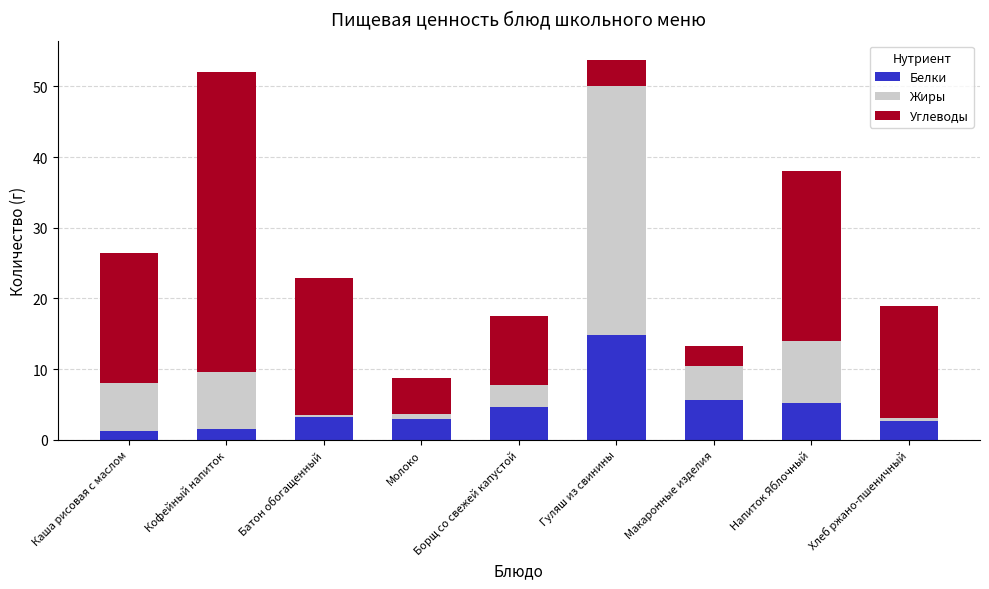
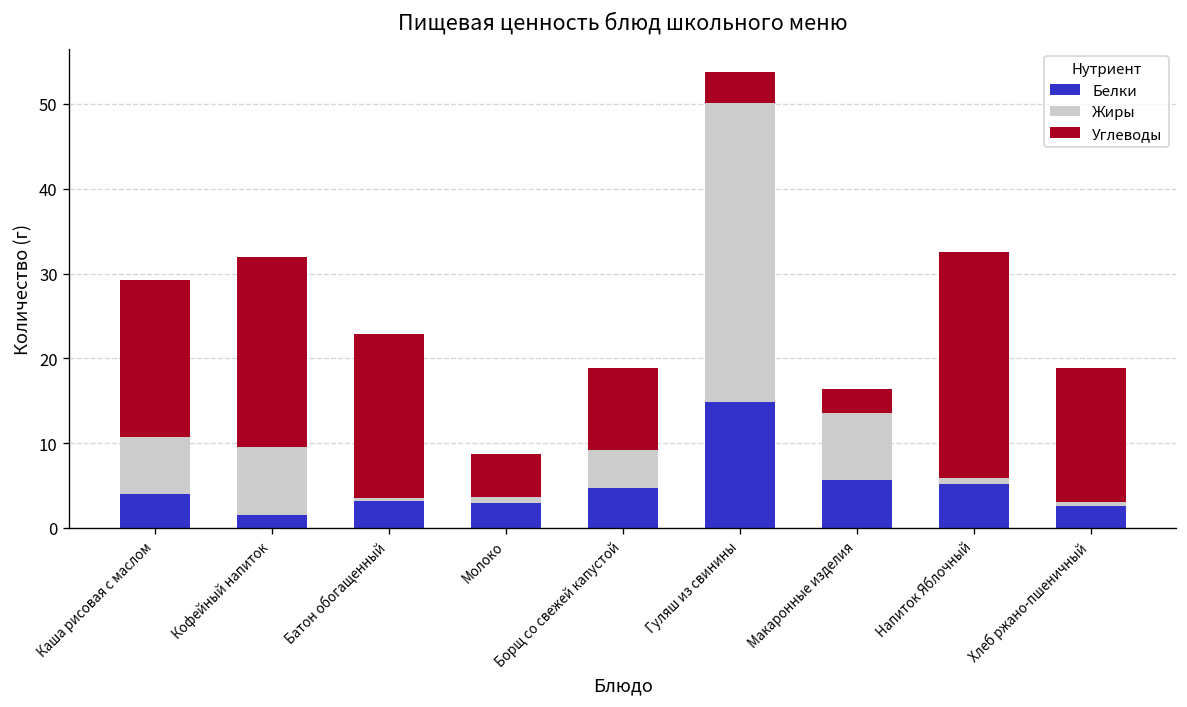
Белки, Каша рисовая с маслом: 1 -> 4
Углеводы, Кофейный напиток: 42 -> 22
Жиры, Борщ со свежей капустой: 3 -> 4
Жиры, Макаронные изделия: 5 -> 8
Жиры, Напиток Яблочный: 9 -> 1
Углеводы, Напиток Яблочный: 24 -> 27
